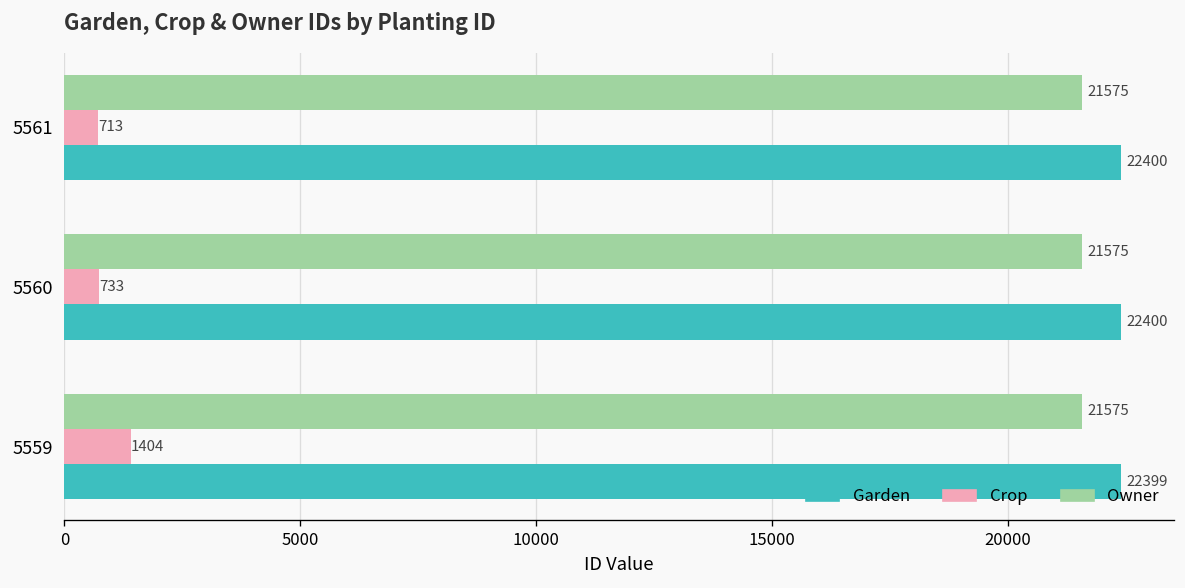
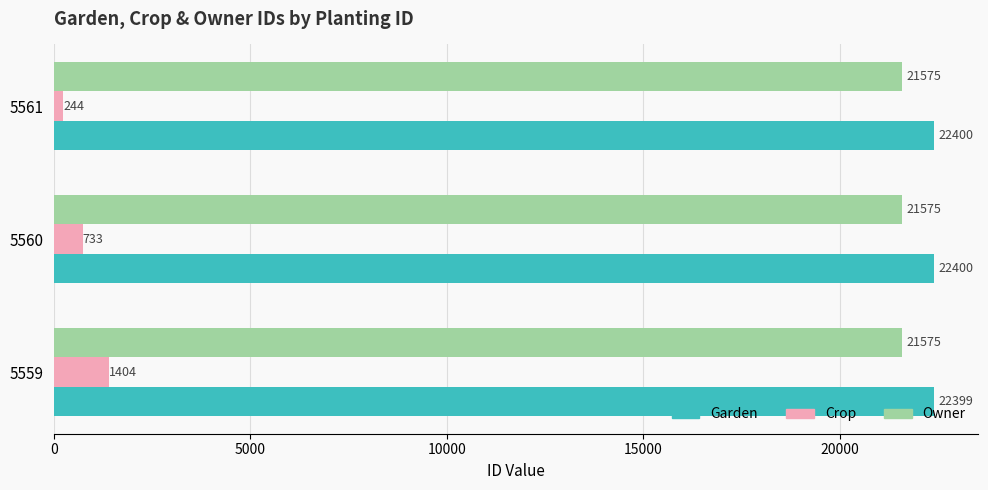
Crop, 5561: 713 -> 244
